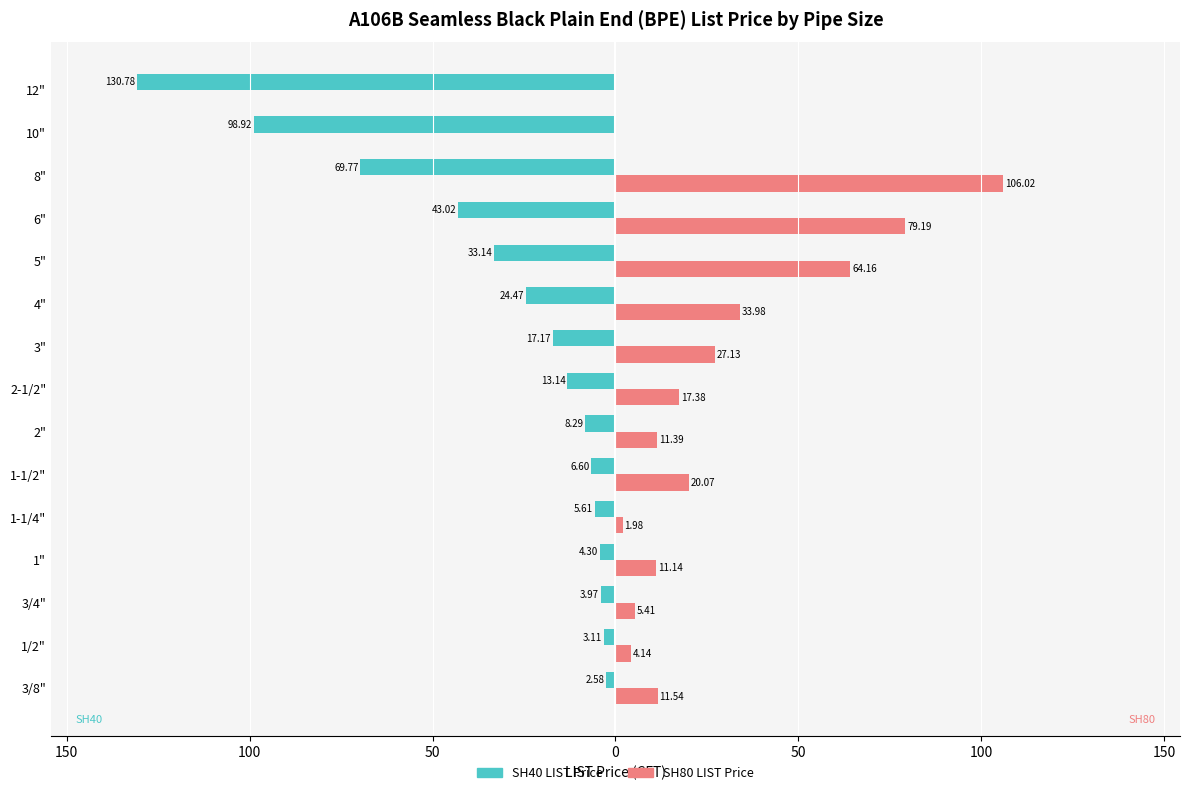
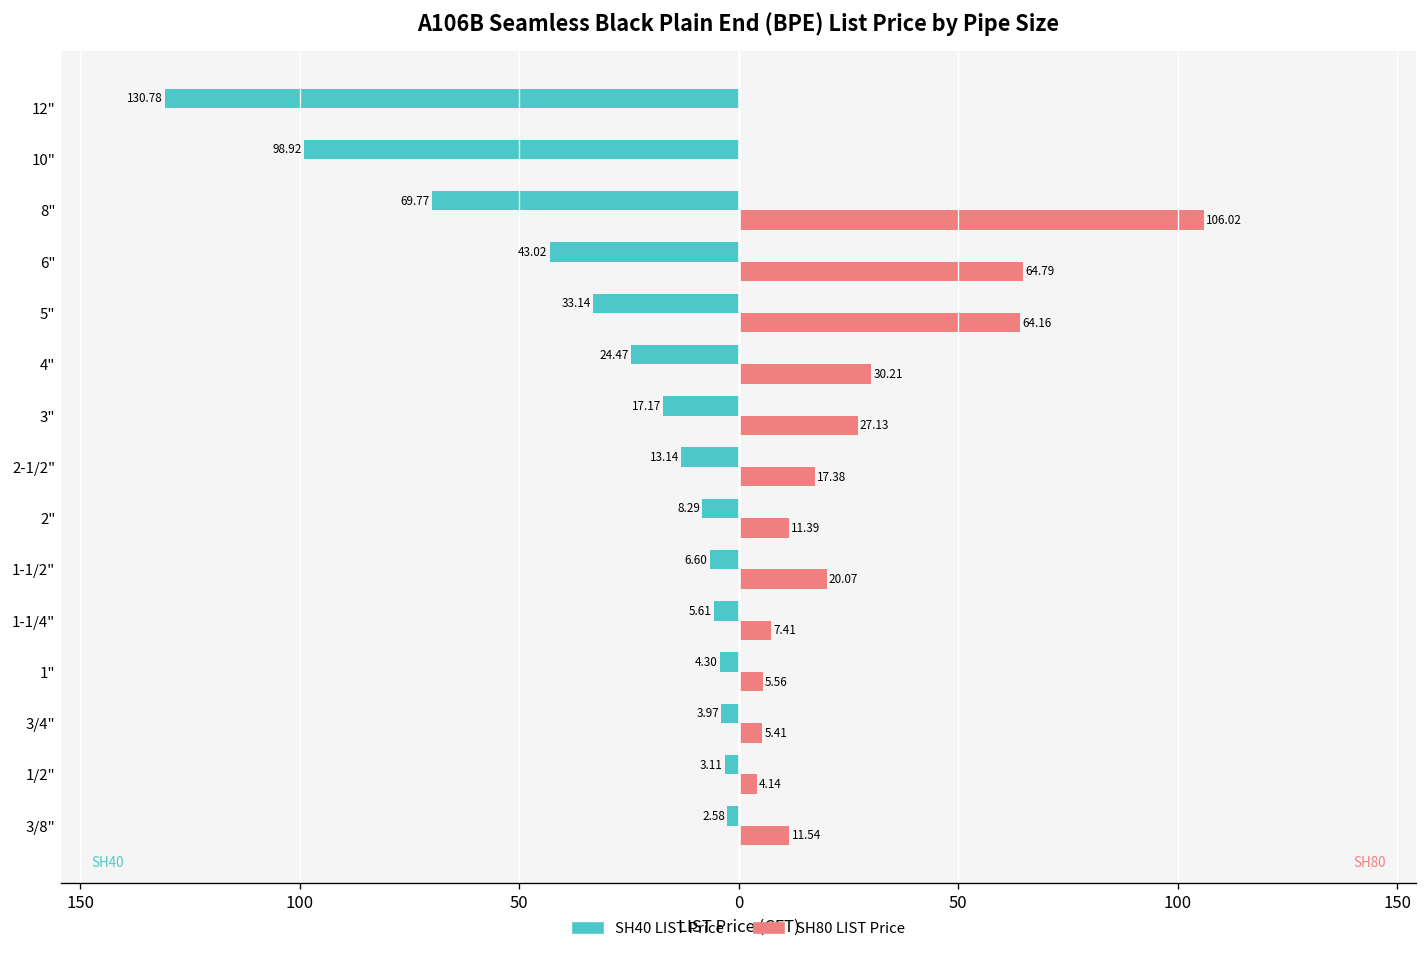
SH80 LIST Price, 6": 79.19 -> 64.79
SH80 LIST Price, 4": 33.98 -> 30.21
SH80 LIST Price, 1-1/4": 1.98 -> 7.41
SH80 LIST Price, 1": 11.14 -> 5.56
